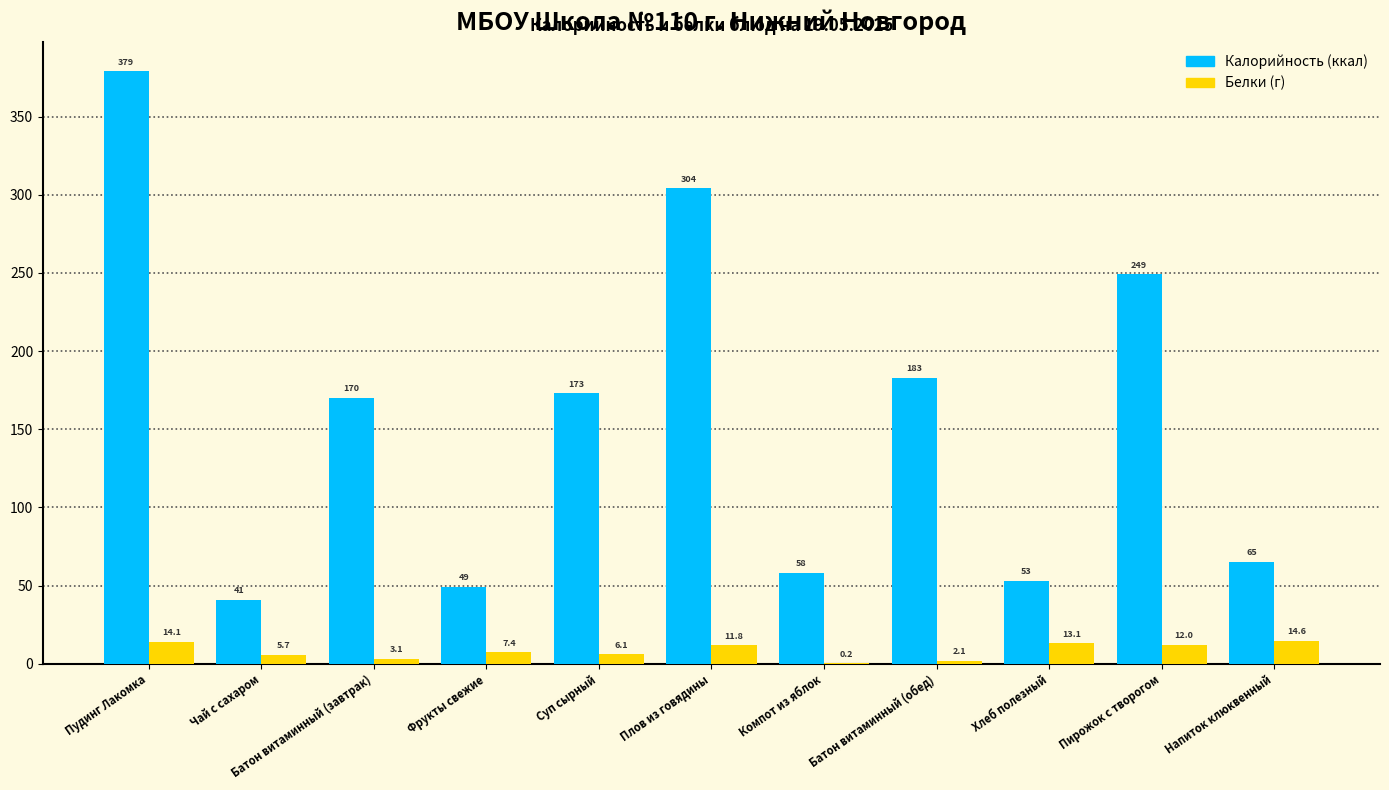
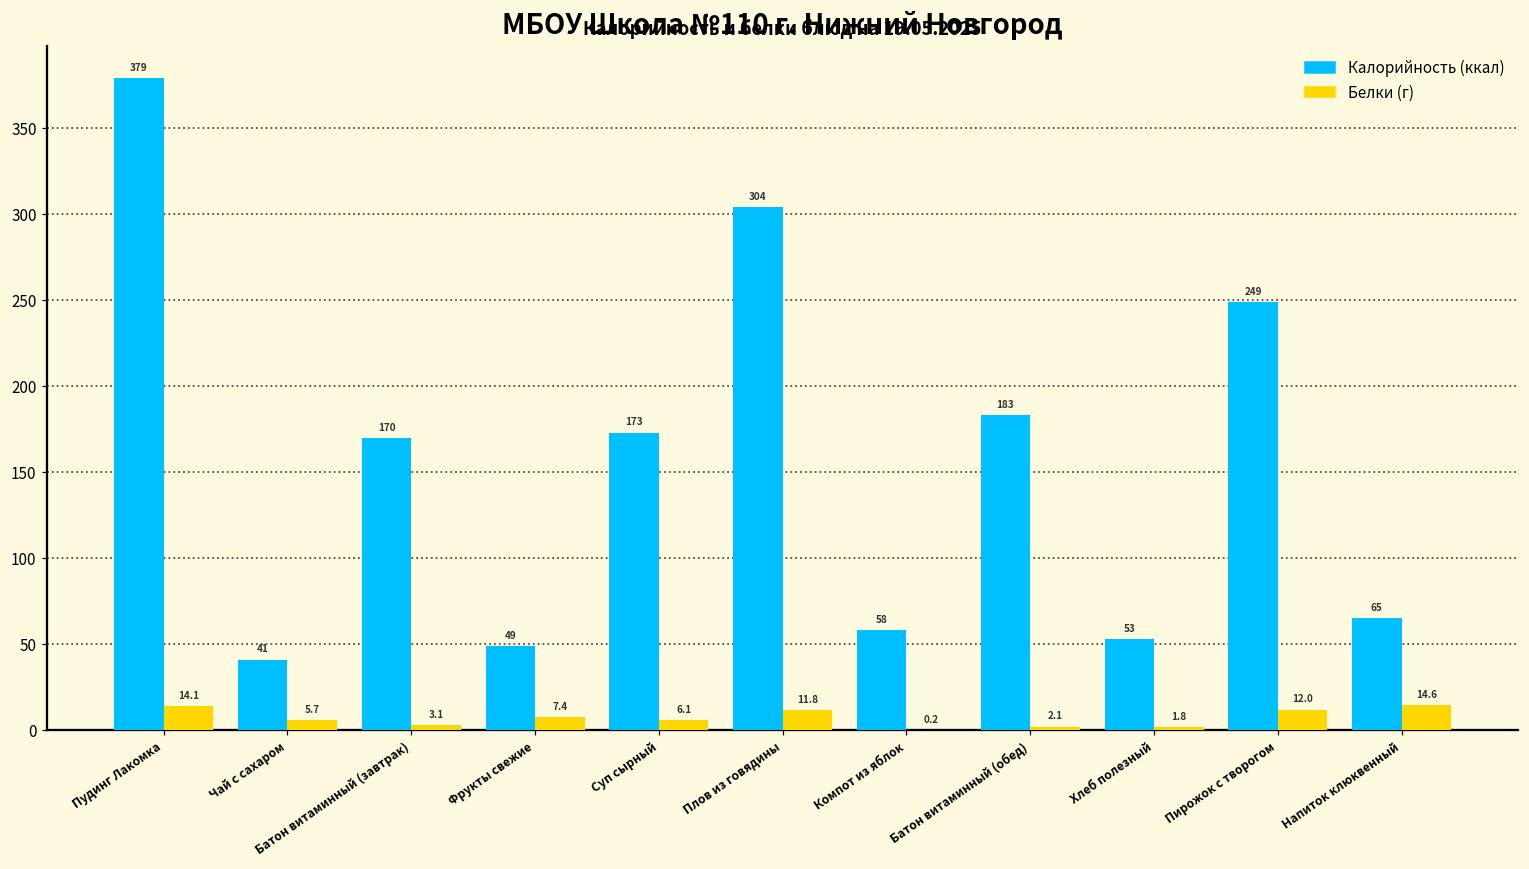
Белки (г), Хлеб полезный: 13.1 -> 1.8
